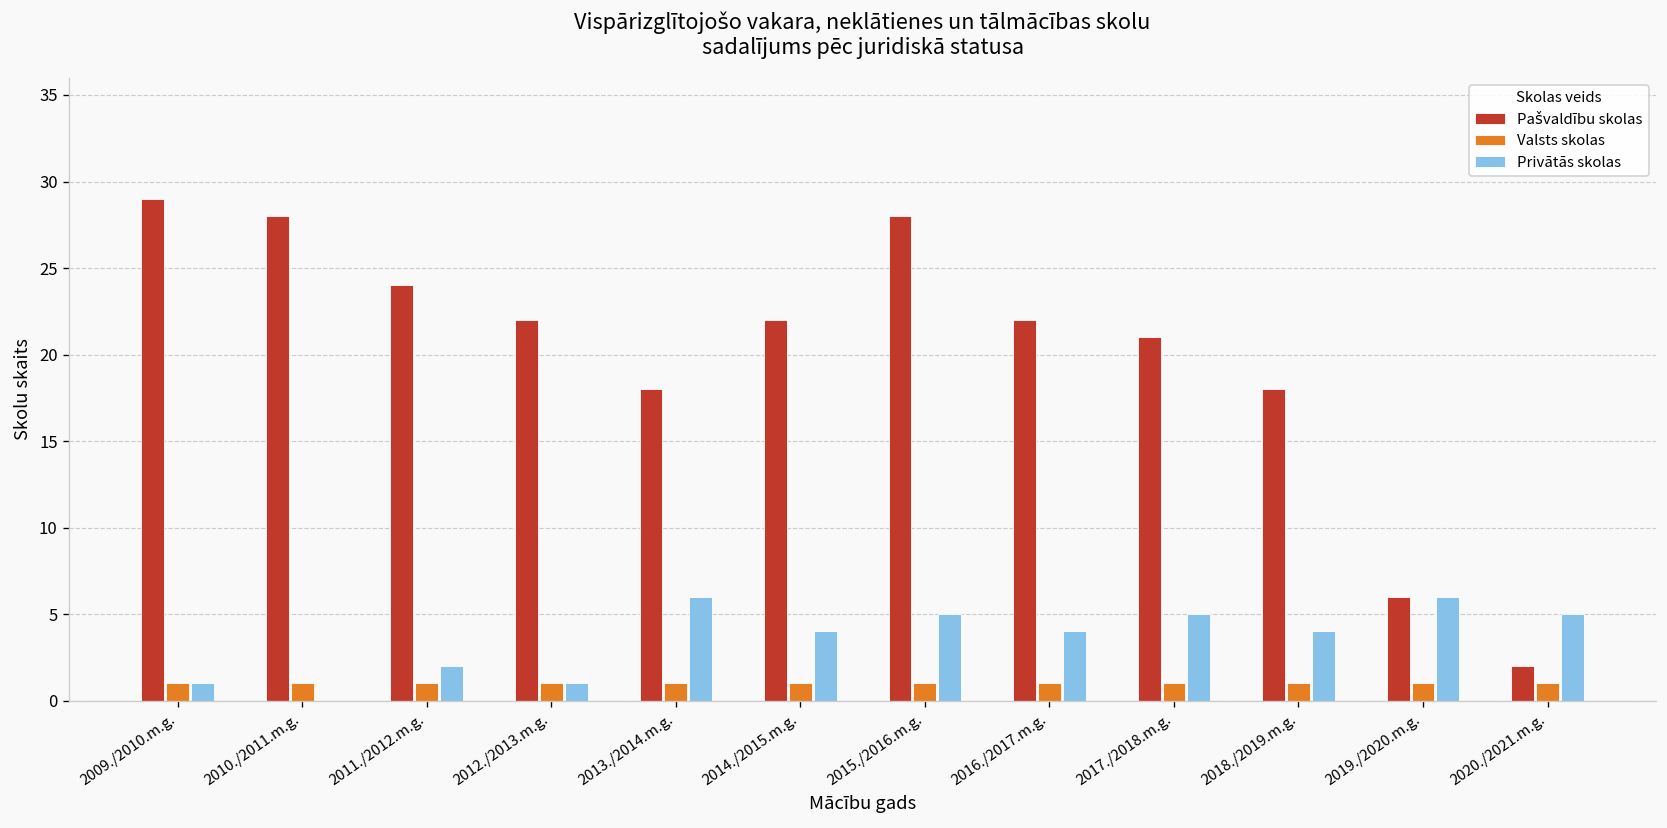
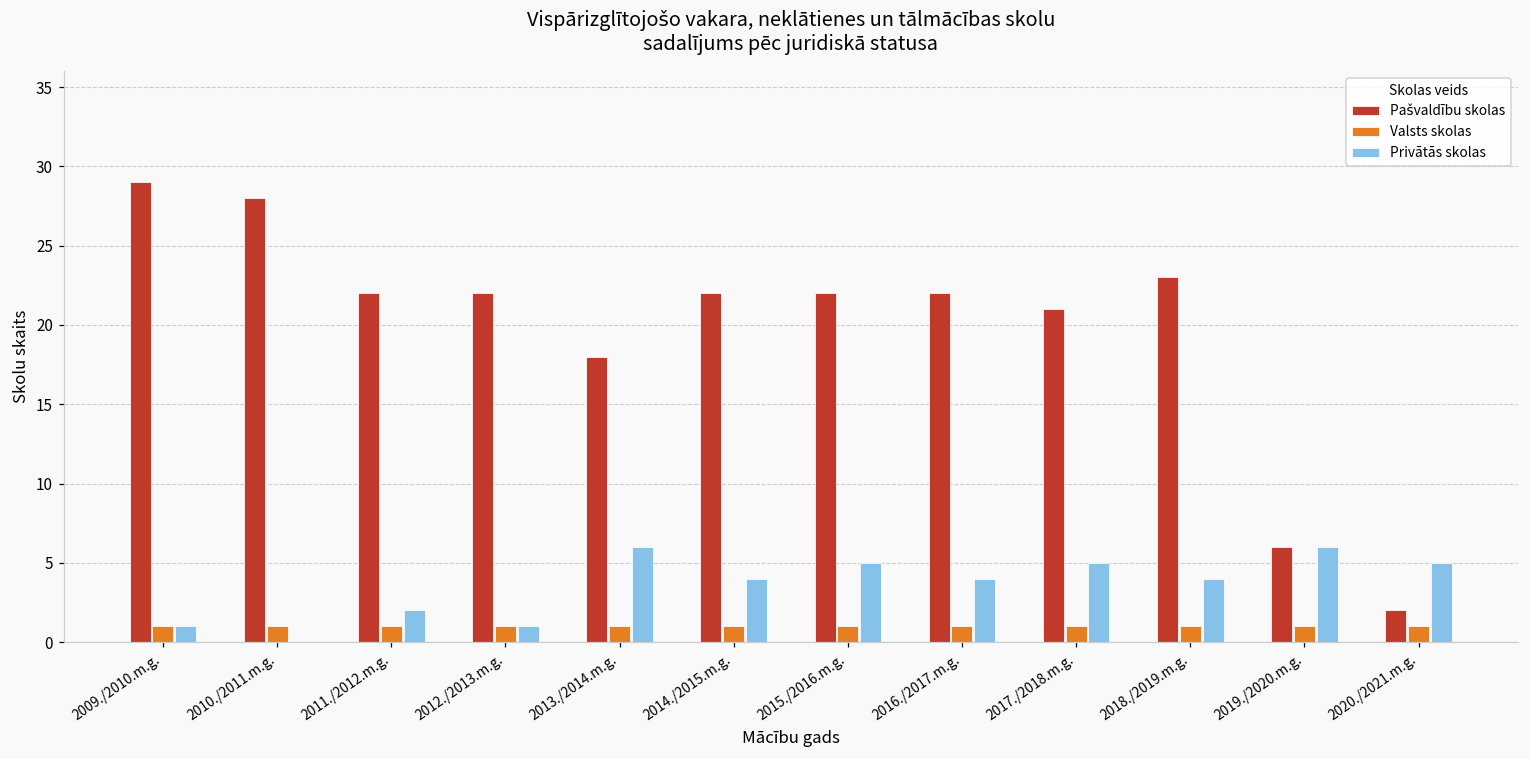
Pašvaldību skolas, 2011./2012.m.g.: 24 -> 22
Pašvaldību skolas, 2015./2016.m.g.: 28 -> 22
Pašvaldību skolas, 2018./2019.m.g.: 18 -> 23
